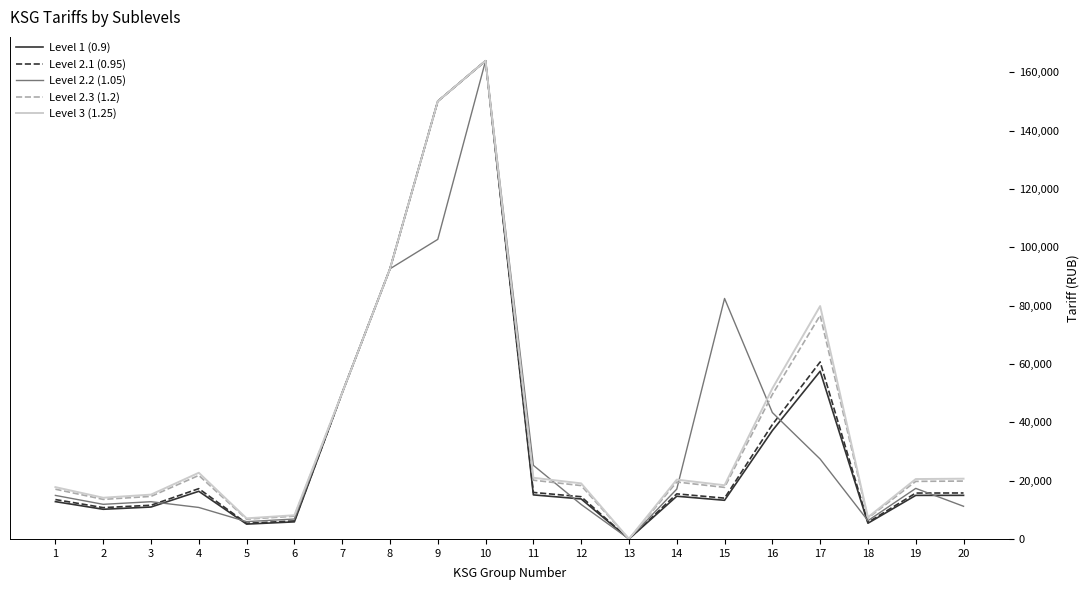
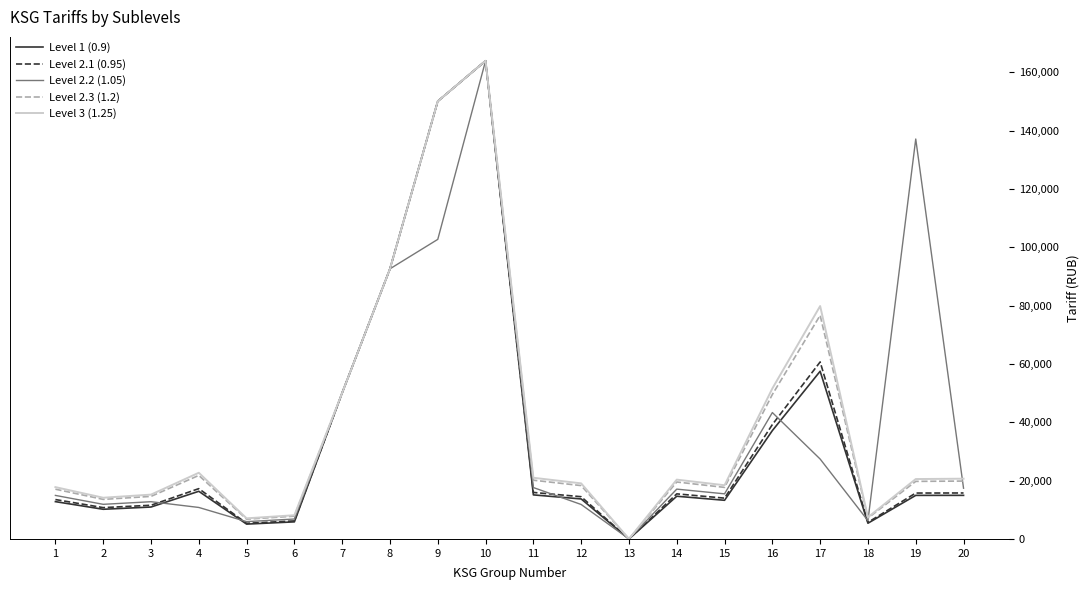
Level 2.2 (1.05), 11: 25,000 -> 18,000
Level 2.2 (1.05), 15: 82,000 -> 15,000
Level 2.2 (1.05), 19: 17,000 -> 137,000
Level 2.2 (1.05), 20: 11,000 -> 17,000
